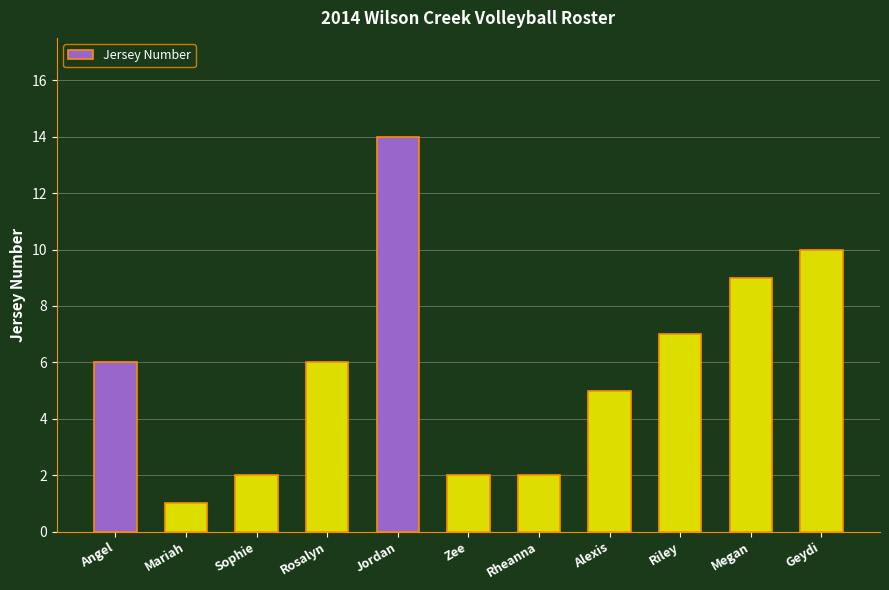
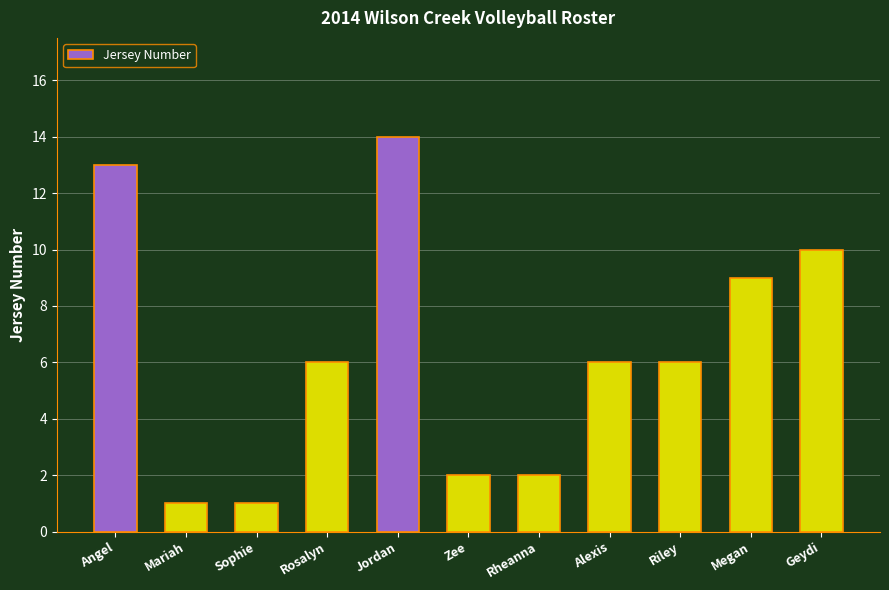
Angel: 6 -> 13
Sophie: 2 -> 1
Alexis: 5 -> 6
Riley: 7 -> 6
